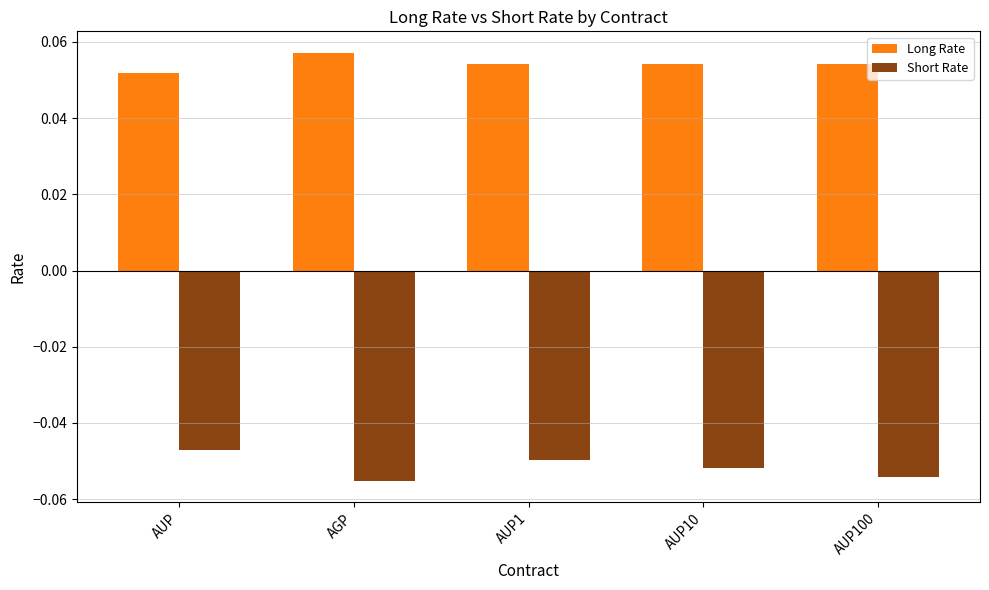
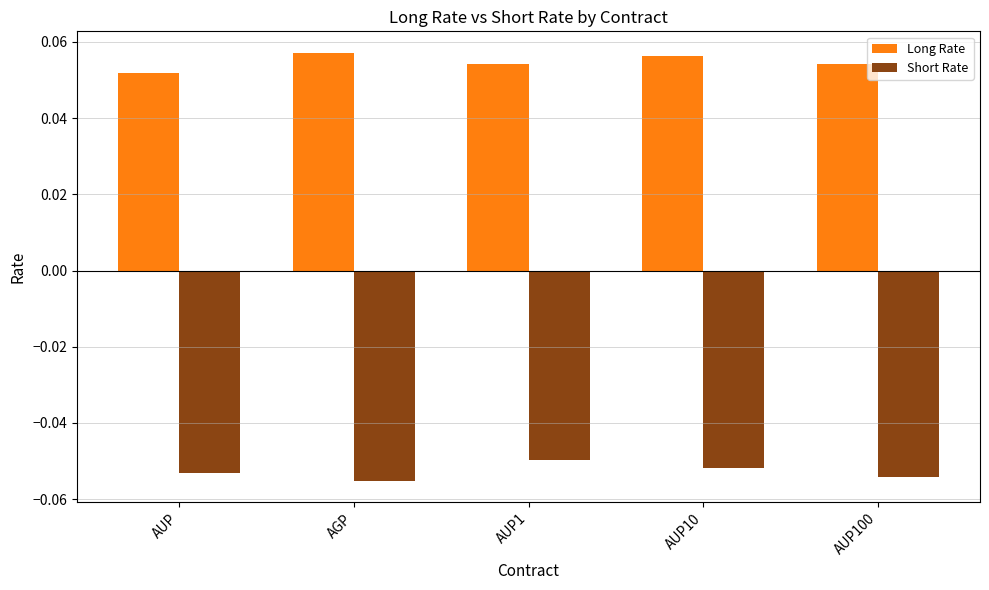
Short Rate, AUP: -0.047 -> -0.053
Long Rate, AUP10: 0.054 -> 0.056
